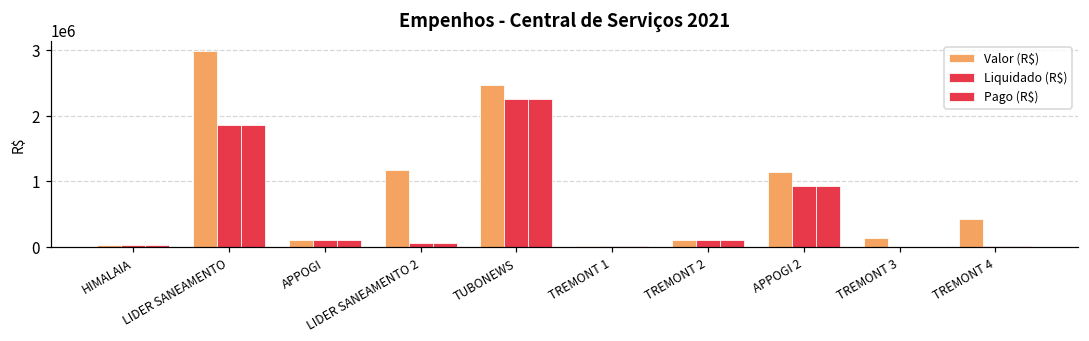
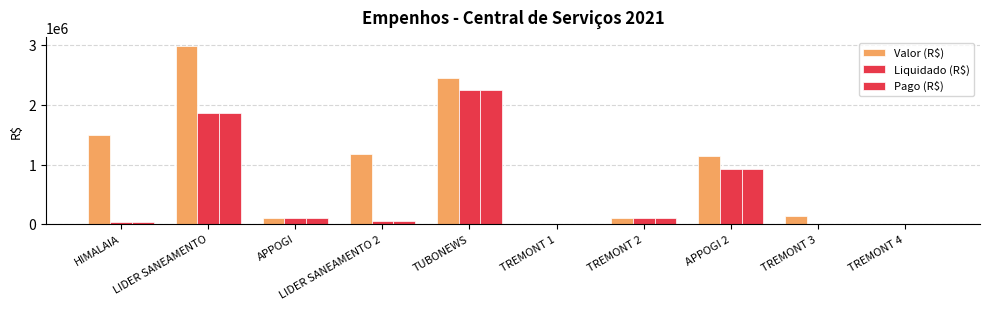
Valor (R$), HIMALAIA: 0 -> 1500000
Valor (R$), TREMONT 4: 400000 -> 0
